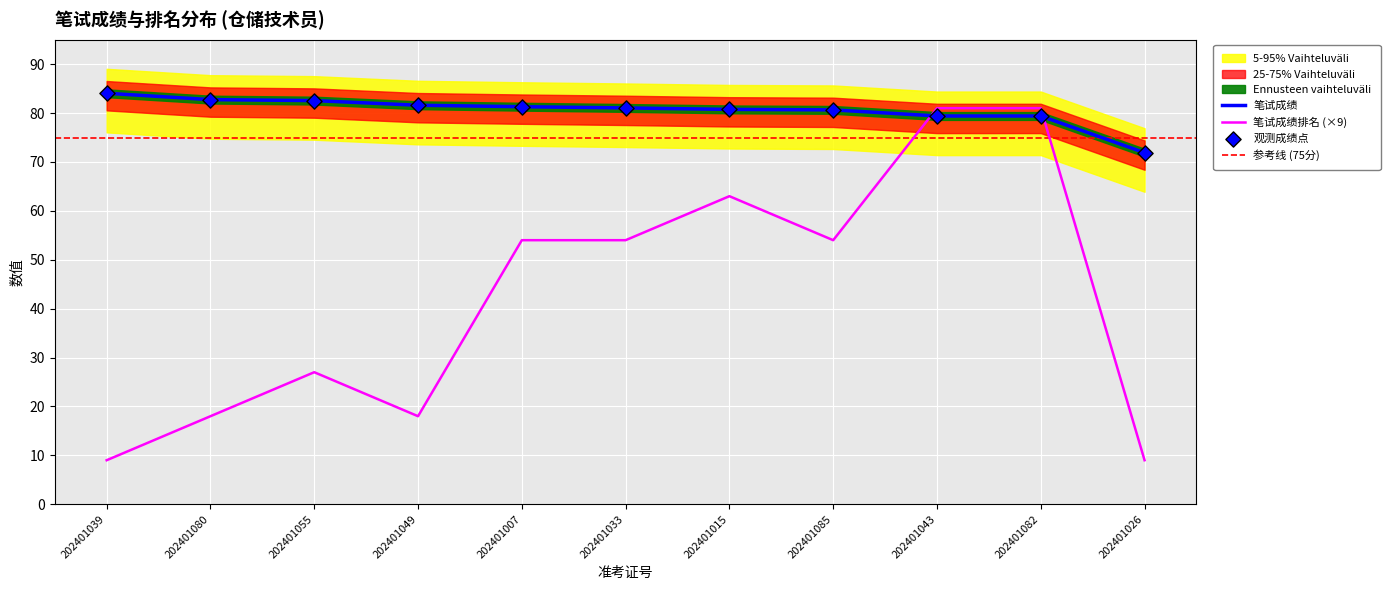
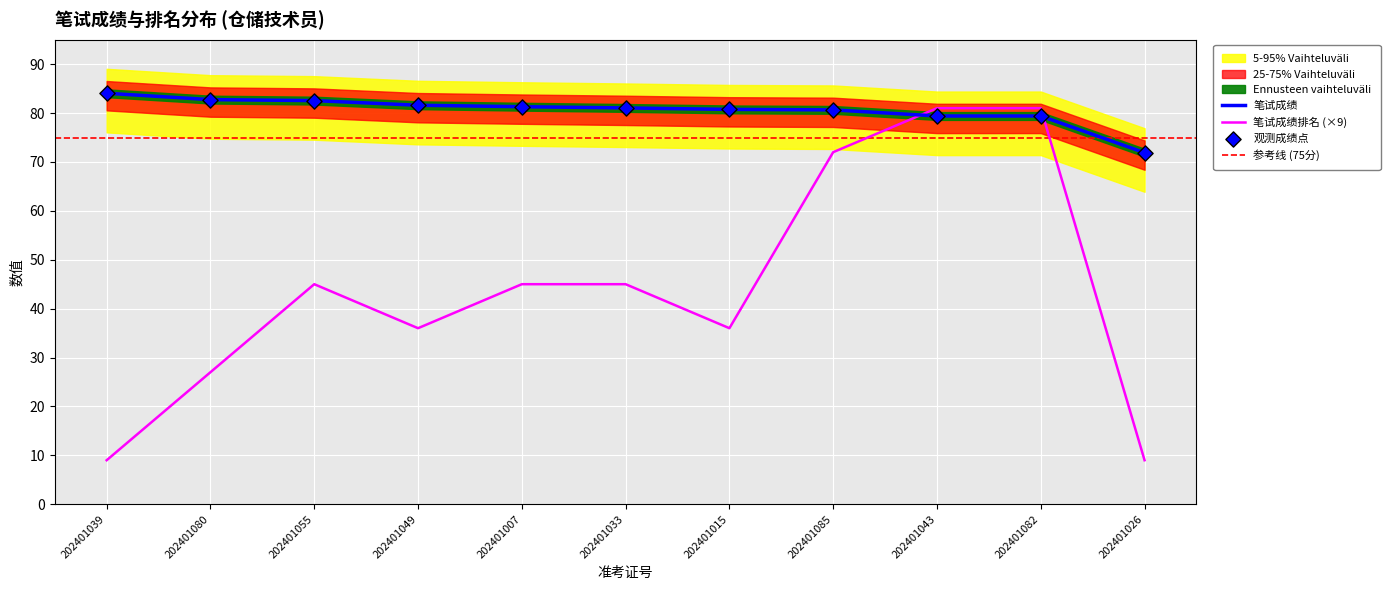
笔试成绩排名 (×9), 202401080: 18 -> 27
笔试成绩排名 (×9), 202401055: 27 -> 45
笔试成绩排名 (×9), 202401049: 18 -> 36
笔试成绩排名 (×9), 202401007: 54 -> 45
笔试成绩排名 (×9), 202401033: 54 -> 45
笔试成绩排名 (×9), 202401015: 63 -> 36
笔试成绩排名 (×9), 202401085: 54 -> 72
